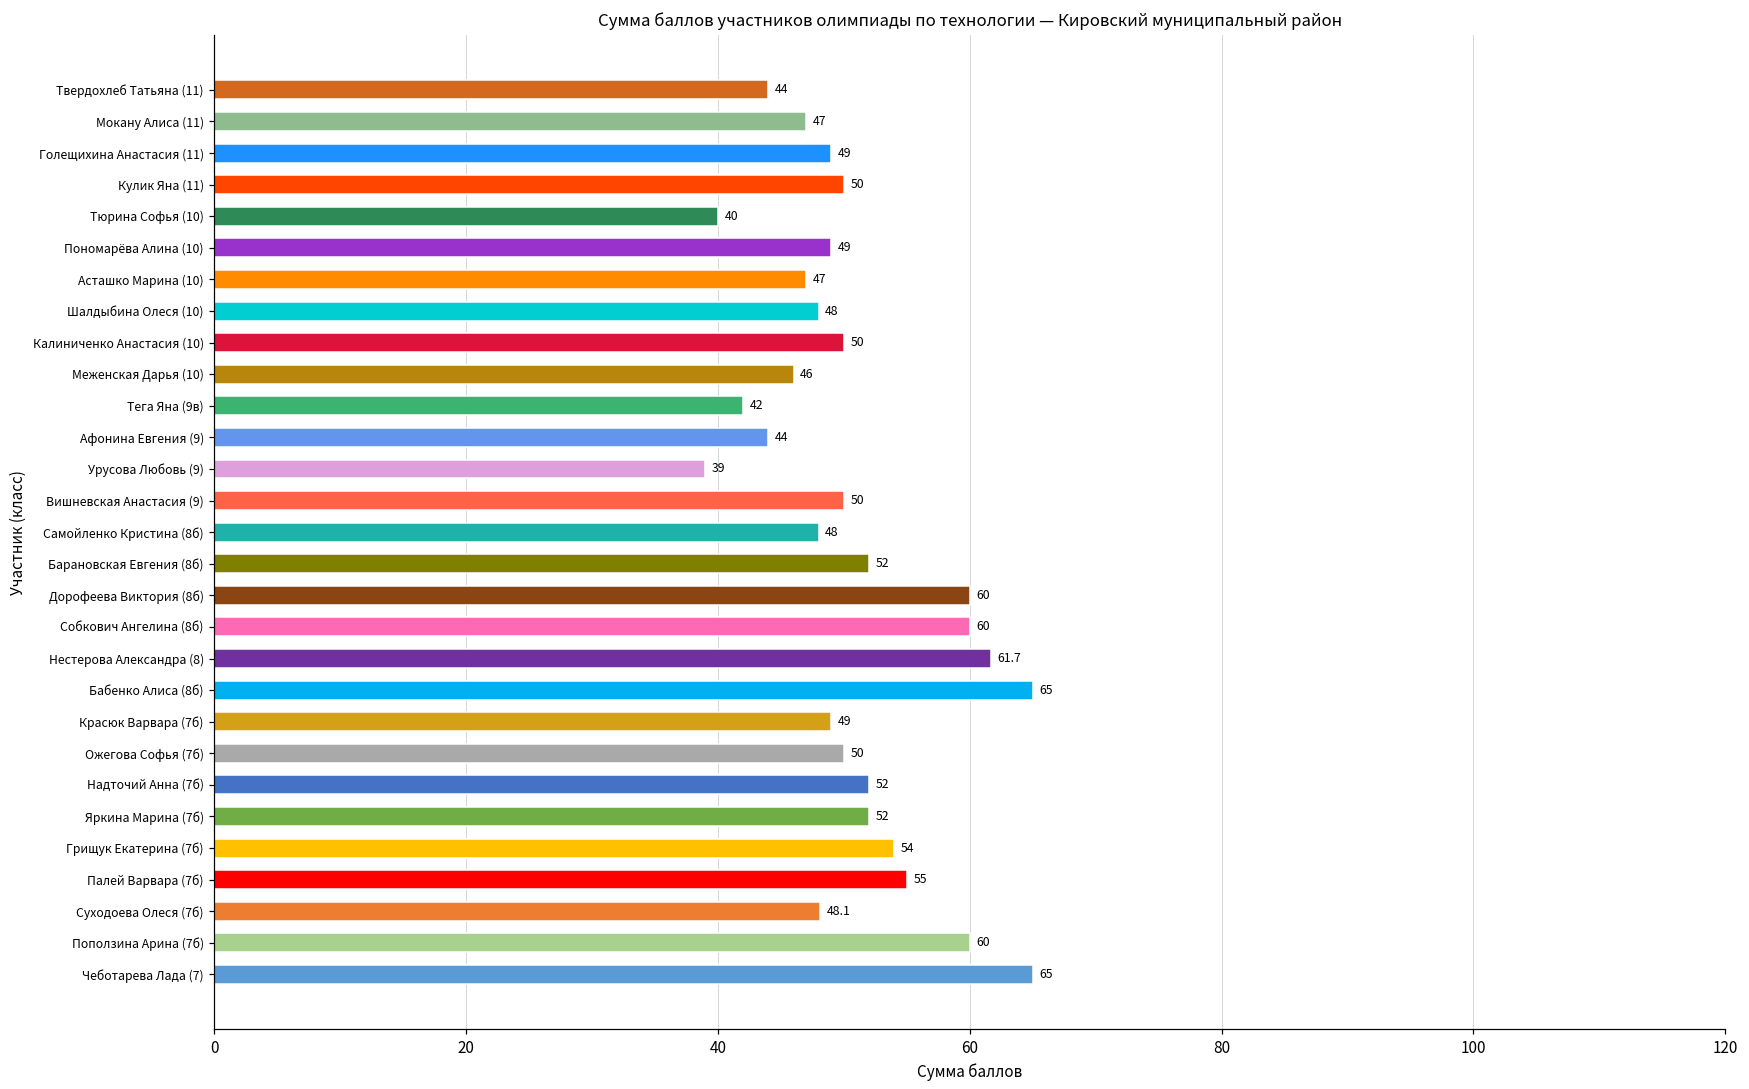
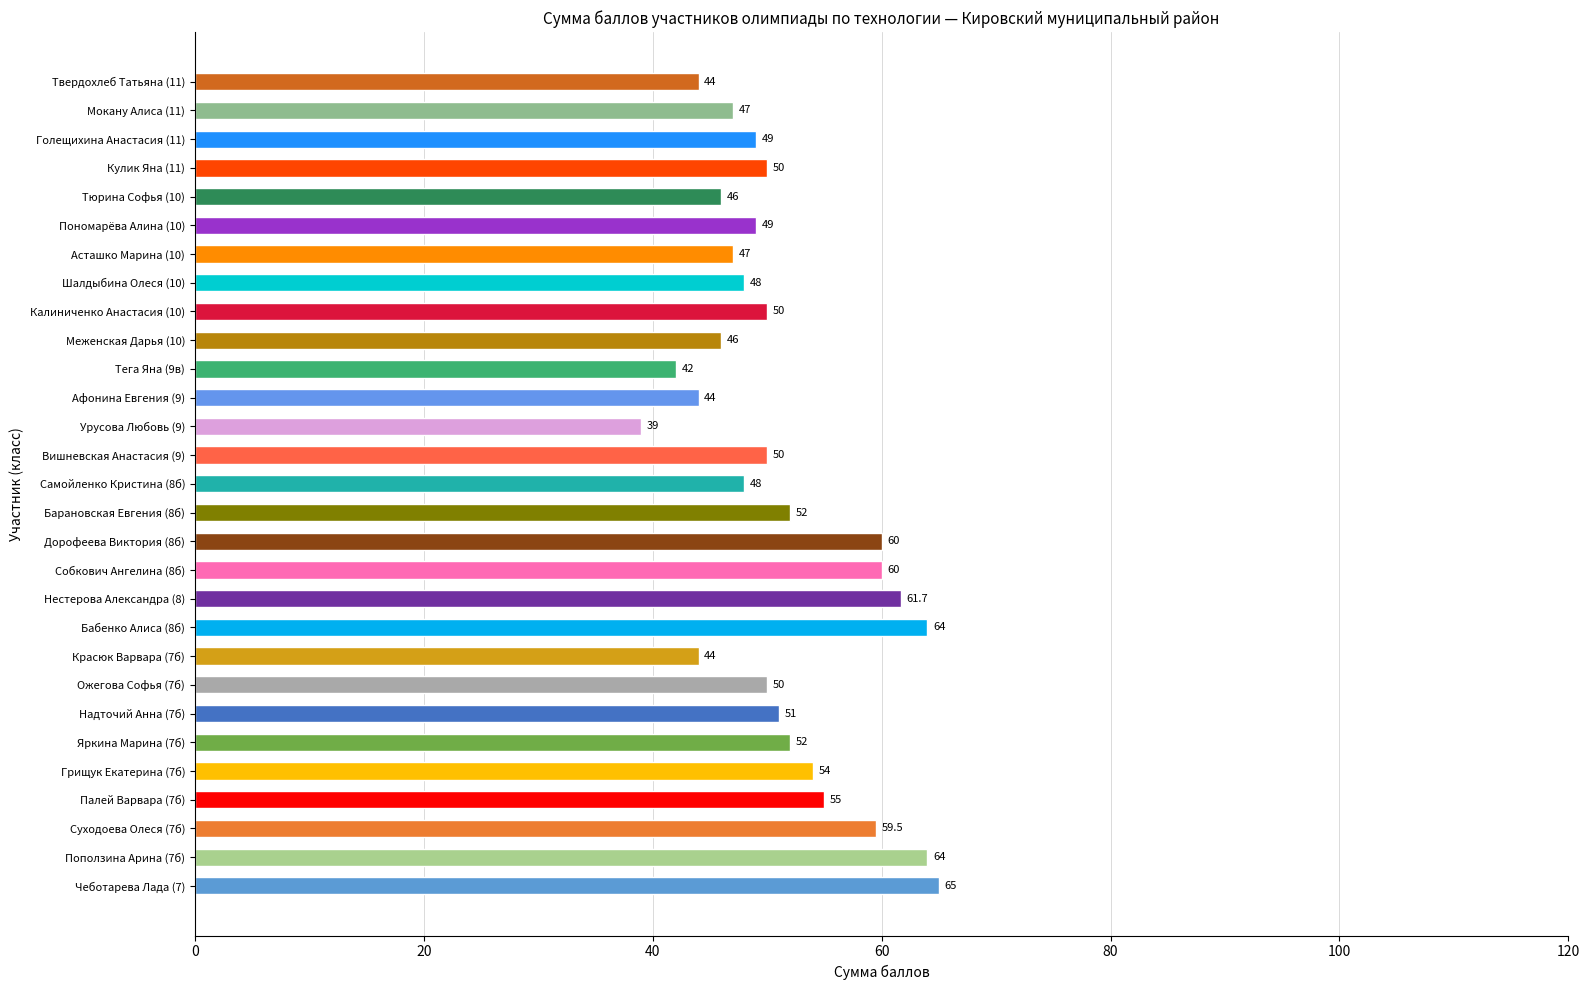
Тюрина Софья (10): 40 -> 46
Бабенко Алиса (8б): 65 -> 64
Красюк Варвара (7б): 49 -> 44
Надточий Анна (7б): 52 -> 51
Суходоева Олеся (7б): 48.1 -> 59.5
Поползина Арина (7б): 60 -> 64
